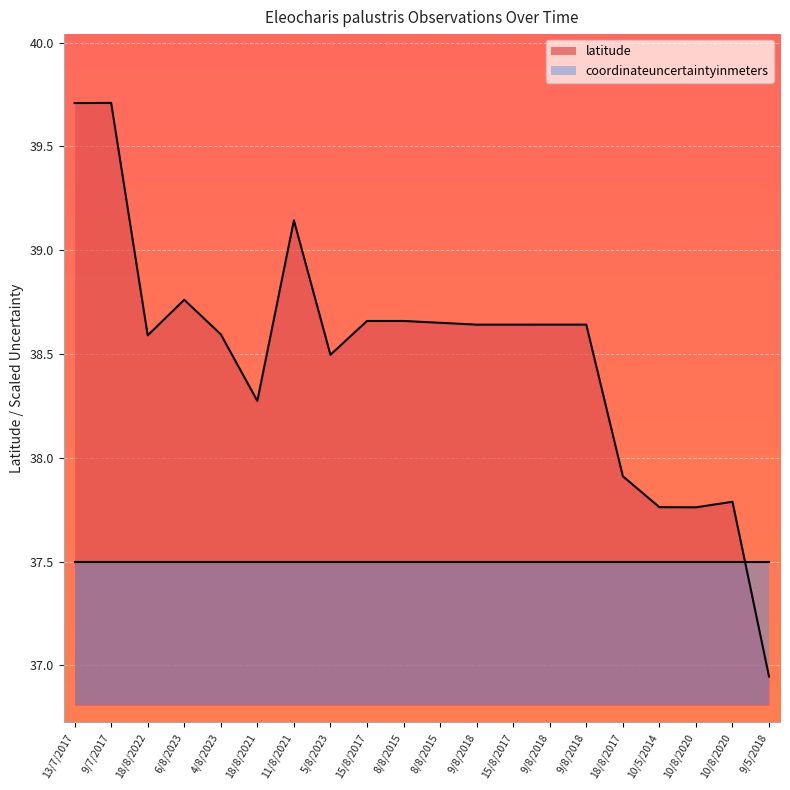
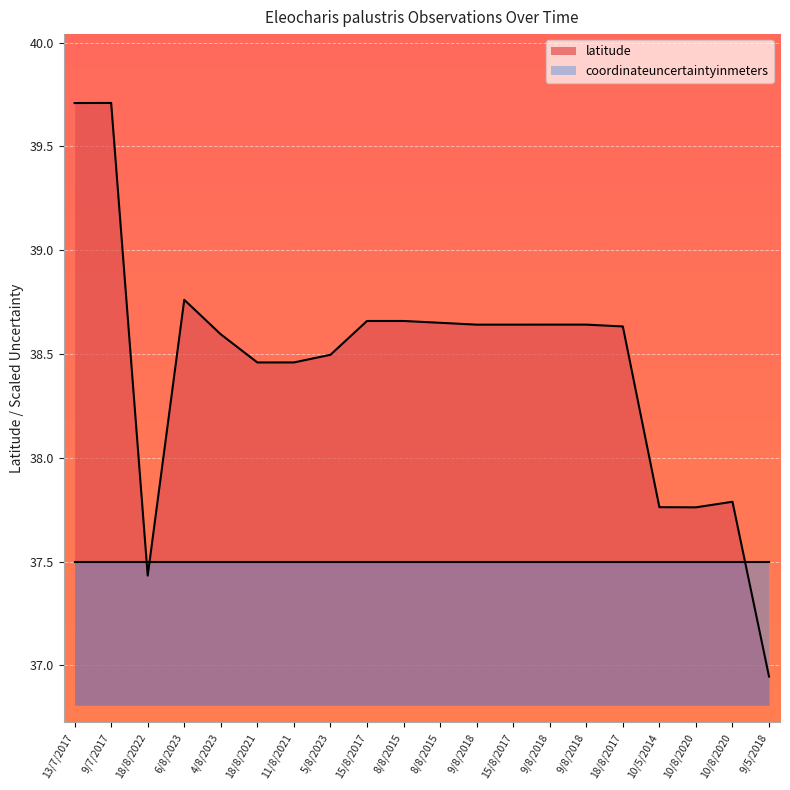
latitude, 18/8/2022: 38.59 -> 37.43
latitude, 18/8/2021: 38.27 -> 38.46
latitude, 11/8/2021: 39.14 -> 38.46
latitude, 18/8/2017: 37.91 -> 38.63
